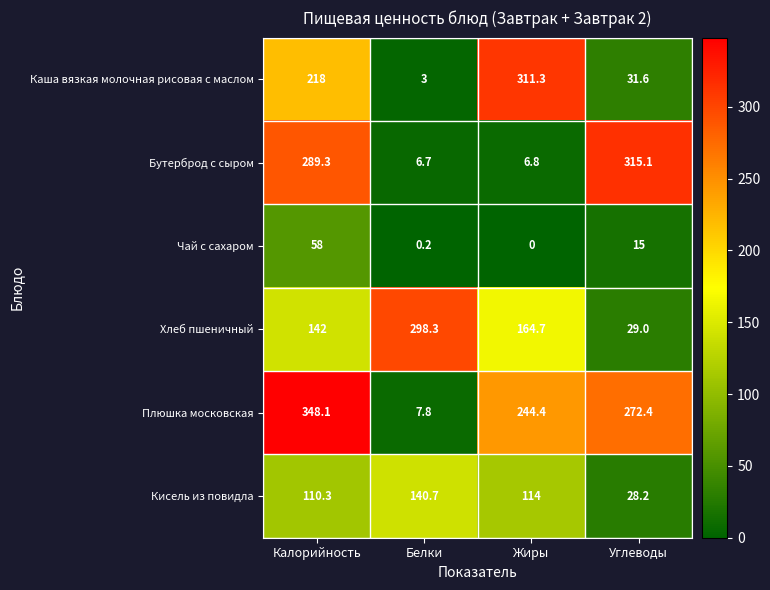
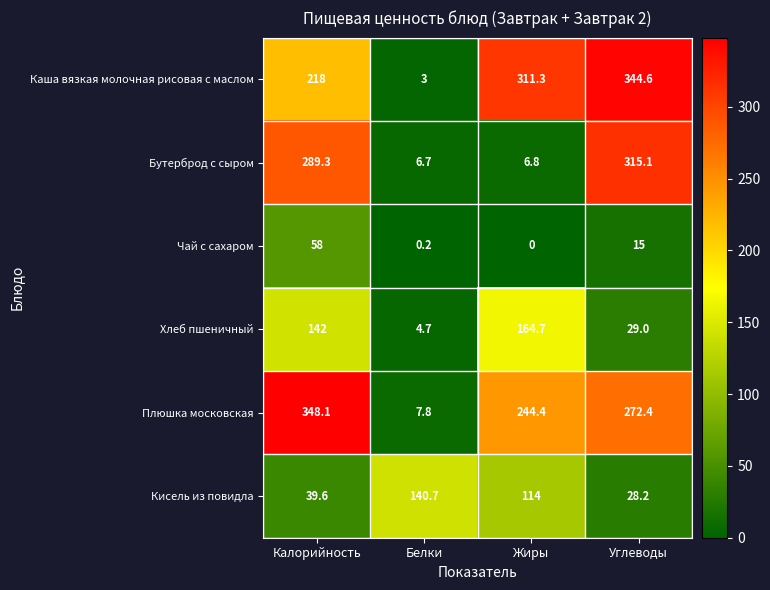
Каша вязкая молочная рисовая с маслом, Углеводы: 31.6 -> 344.6
Хлеб пшеничный, Белки: 298.3 -> 4.7
Кисель из повидла, Калорийность: 110.3 -> 39.6
